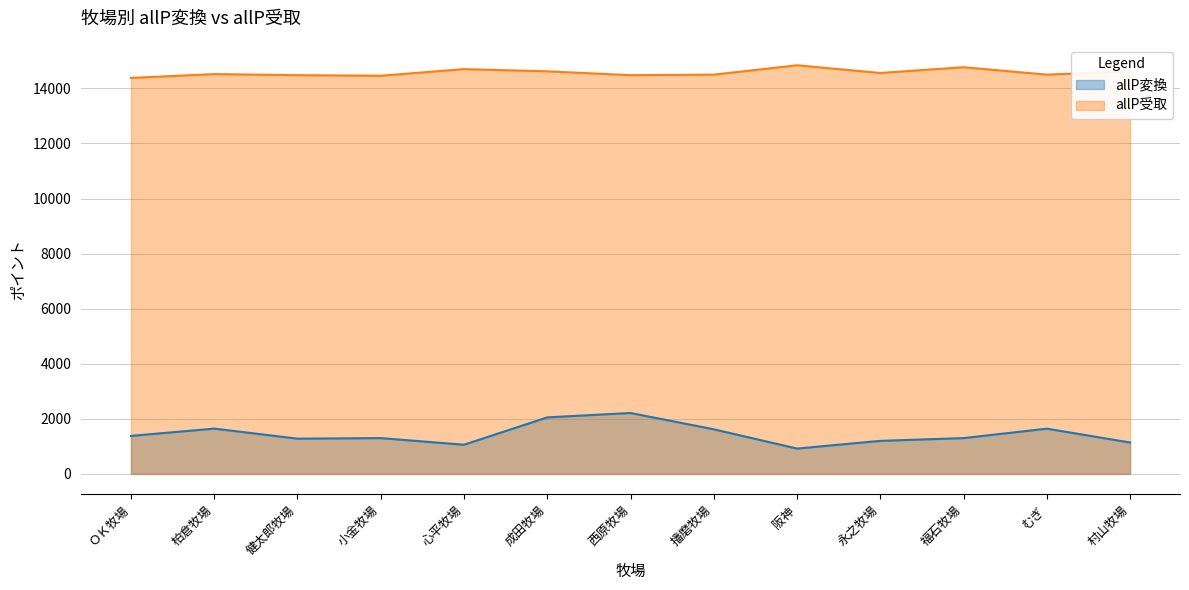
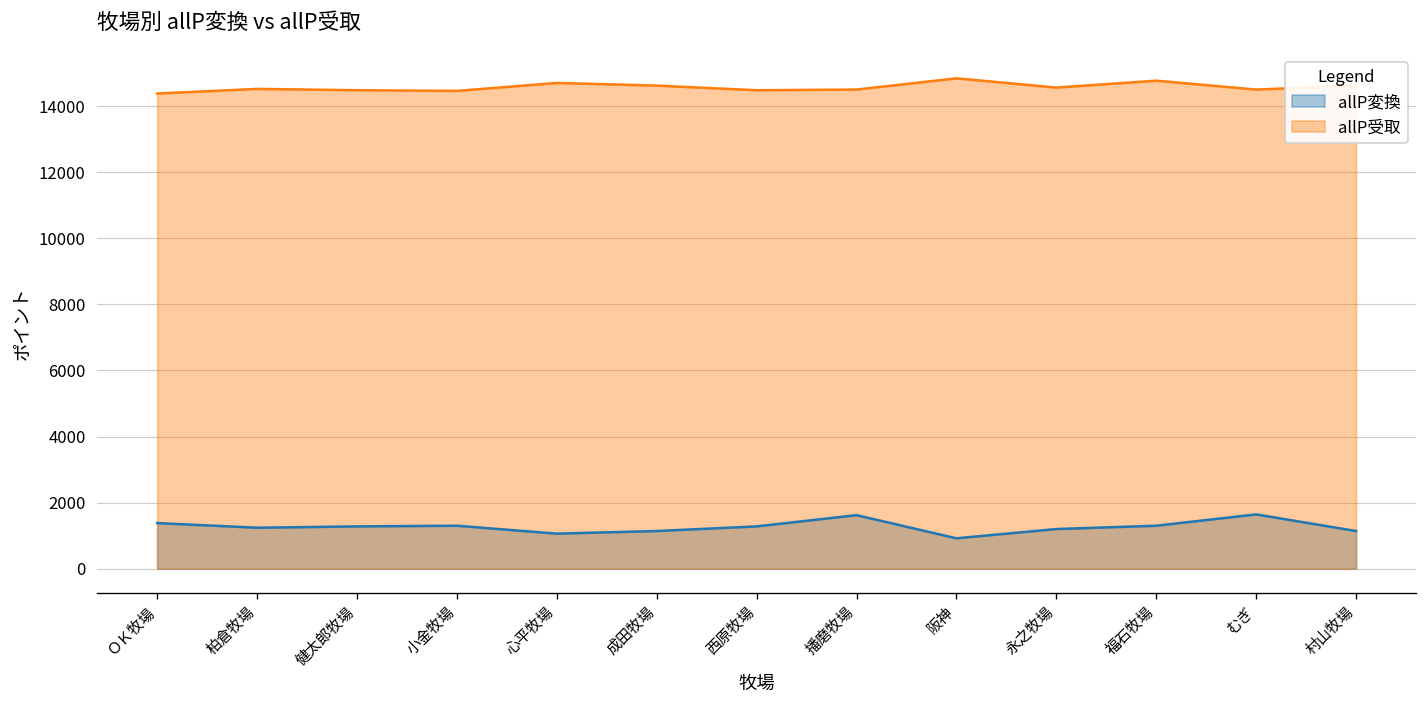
allP変換, 柏倉牧場: 1600 -> 1200
allP変換, 成田牧場: 2100 -> 1100
allP変換, 西原牧場: 2200 -> 1300
